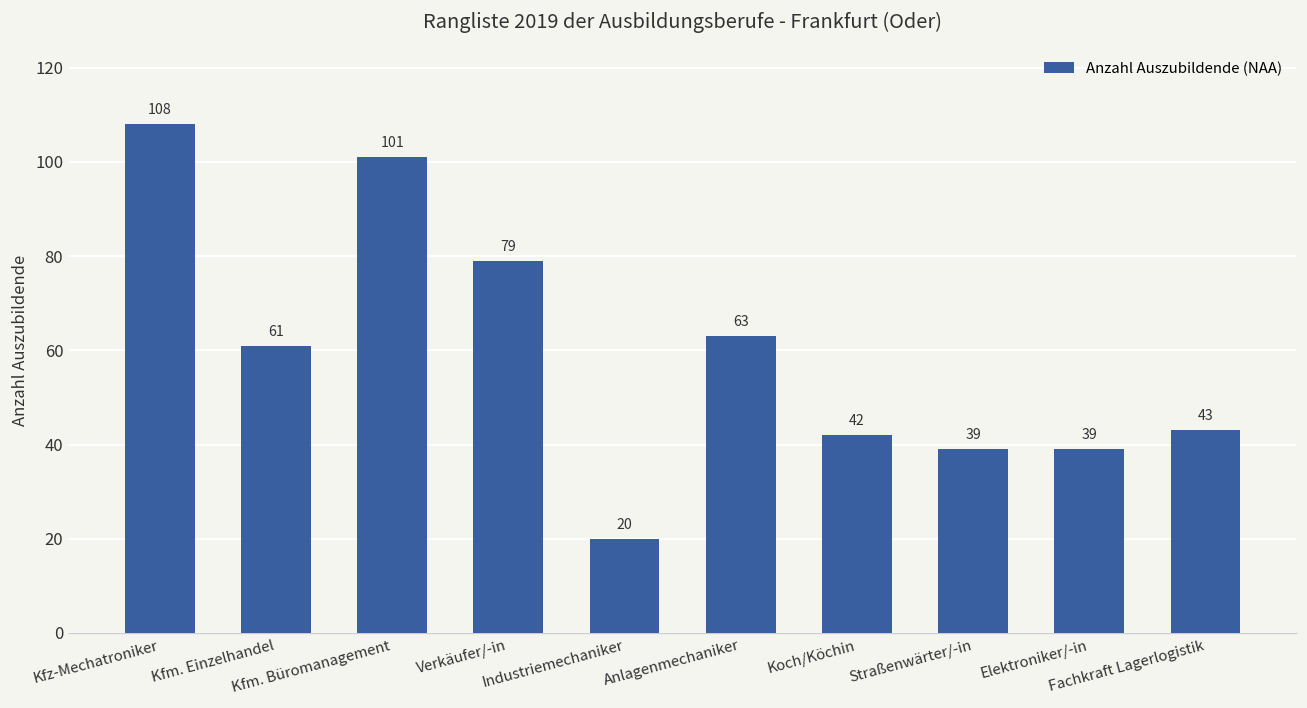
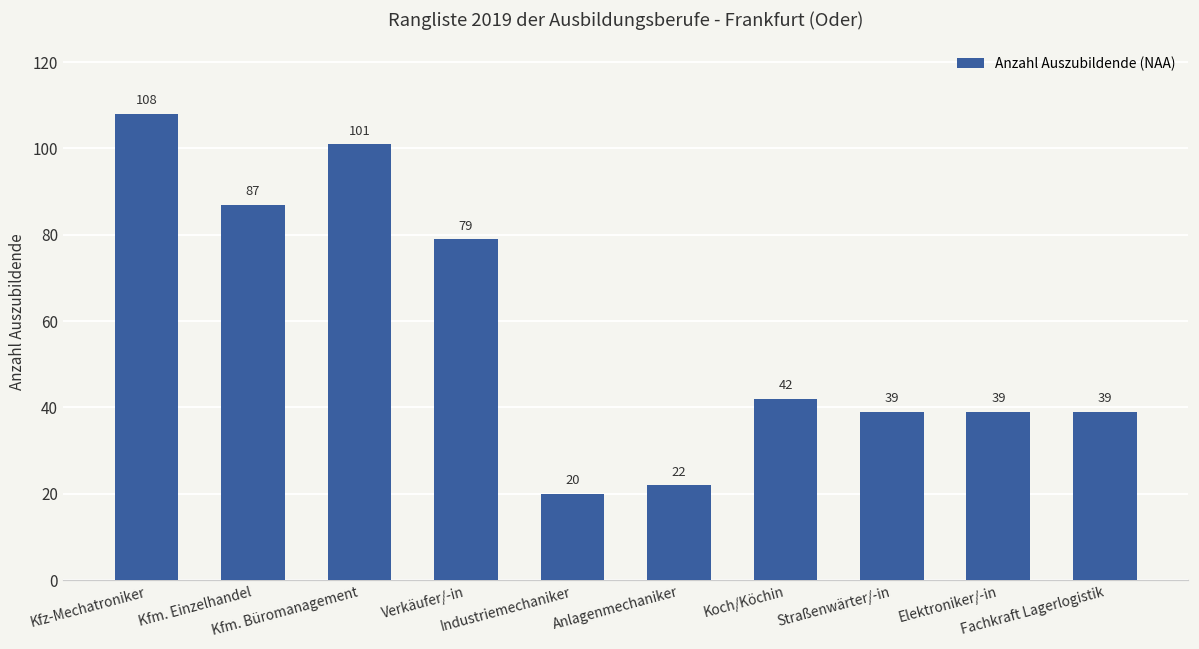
Kfm. Einzelhandel: 61 -> 87
Anlagenmechaniker: 63 -> 22
Fachkraft Lagerlogistik: 43 -> 39
